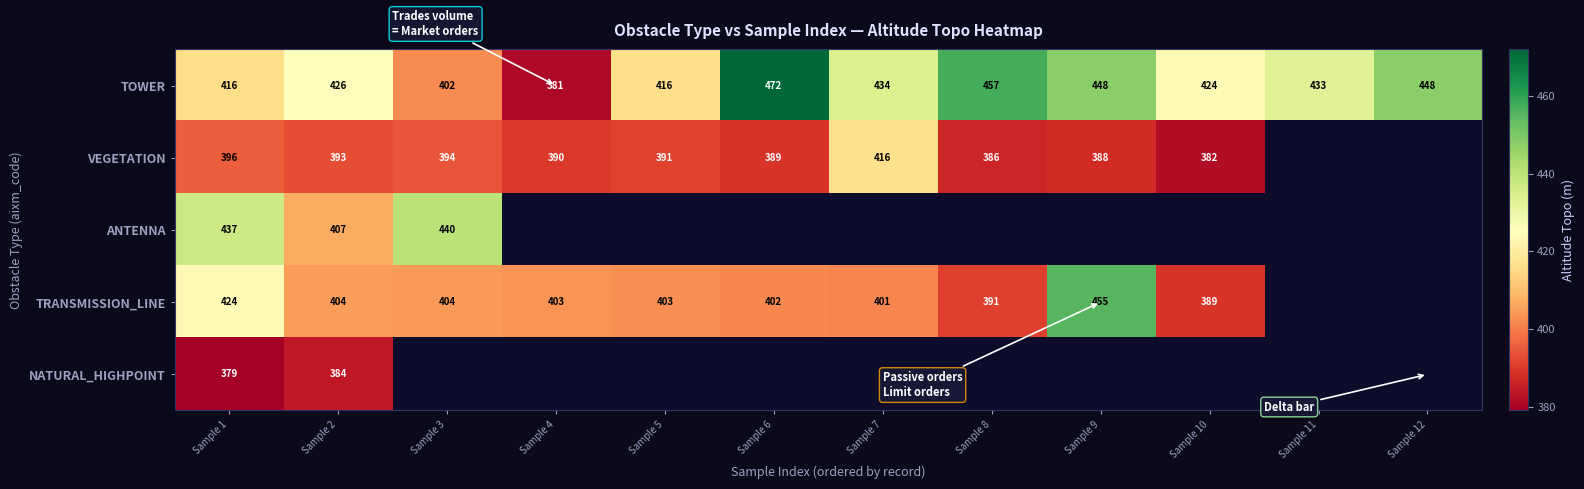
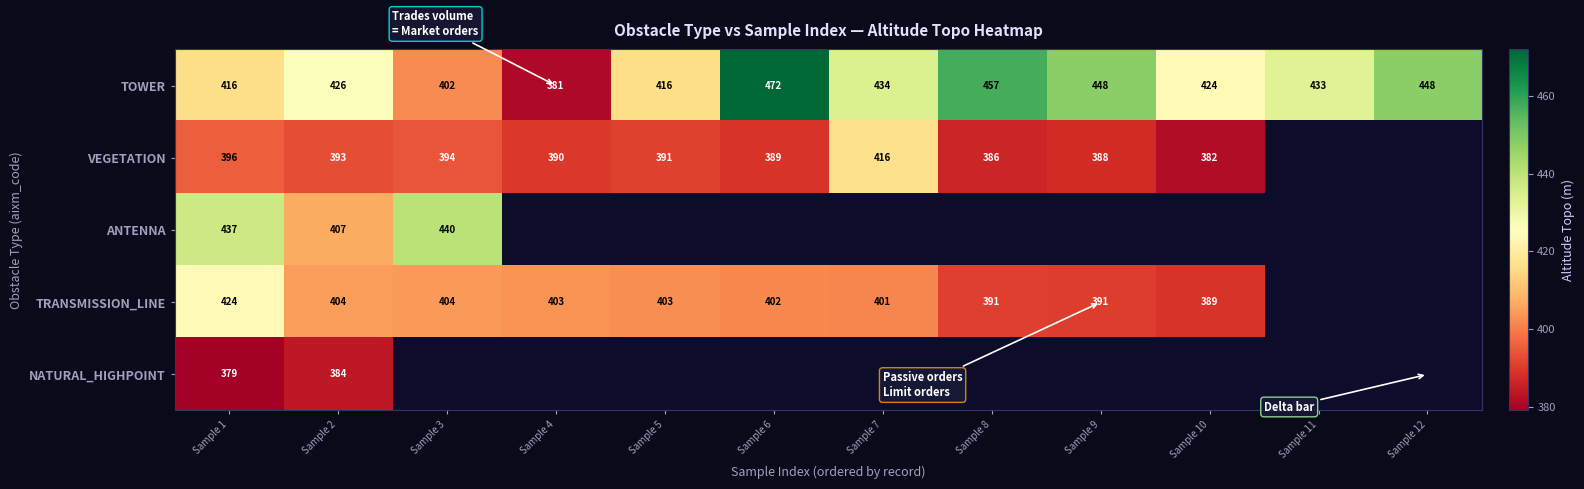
TRANSMISSION_LINE, Sample 9: 455 -> 391
